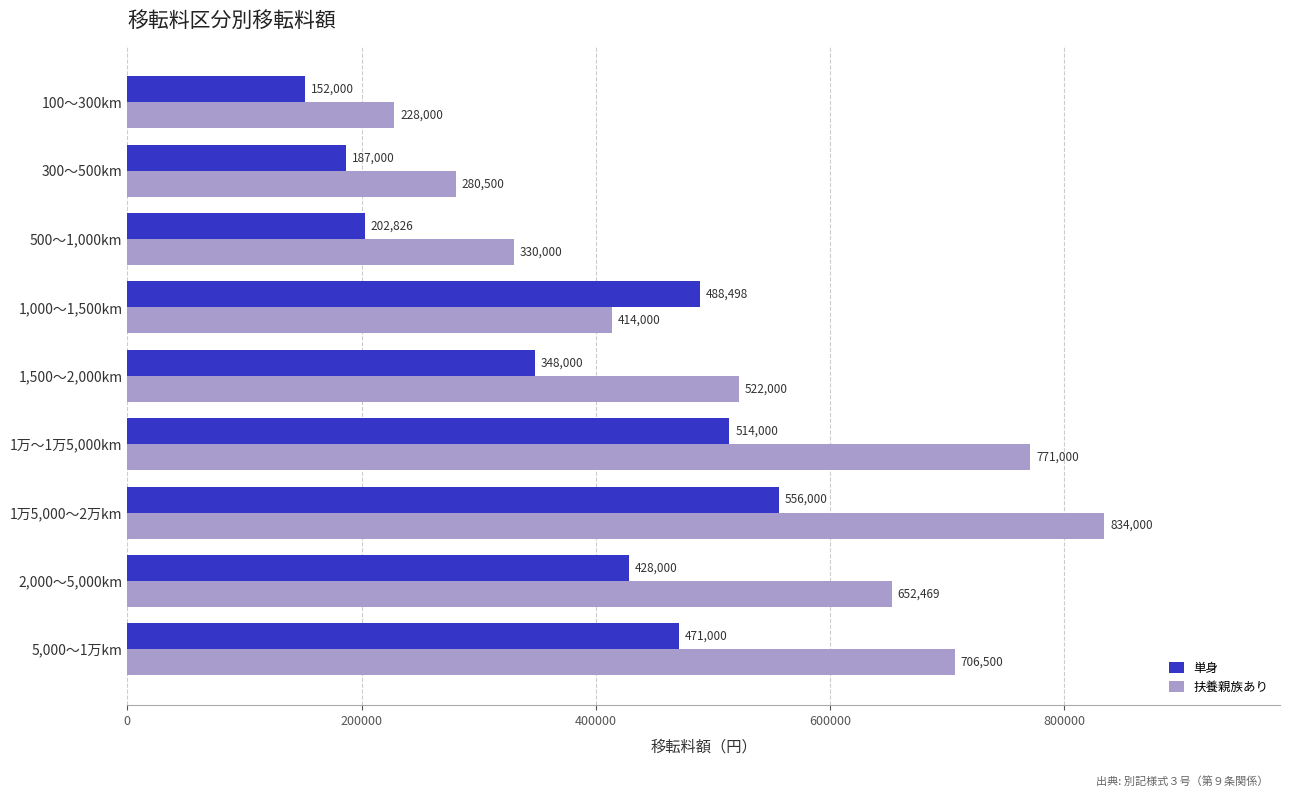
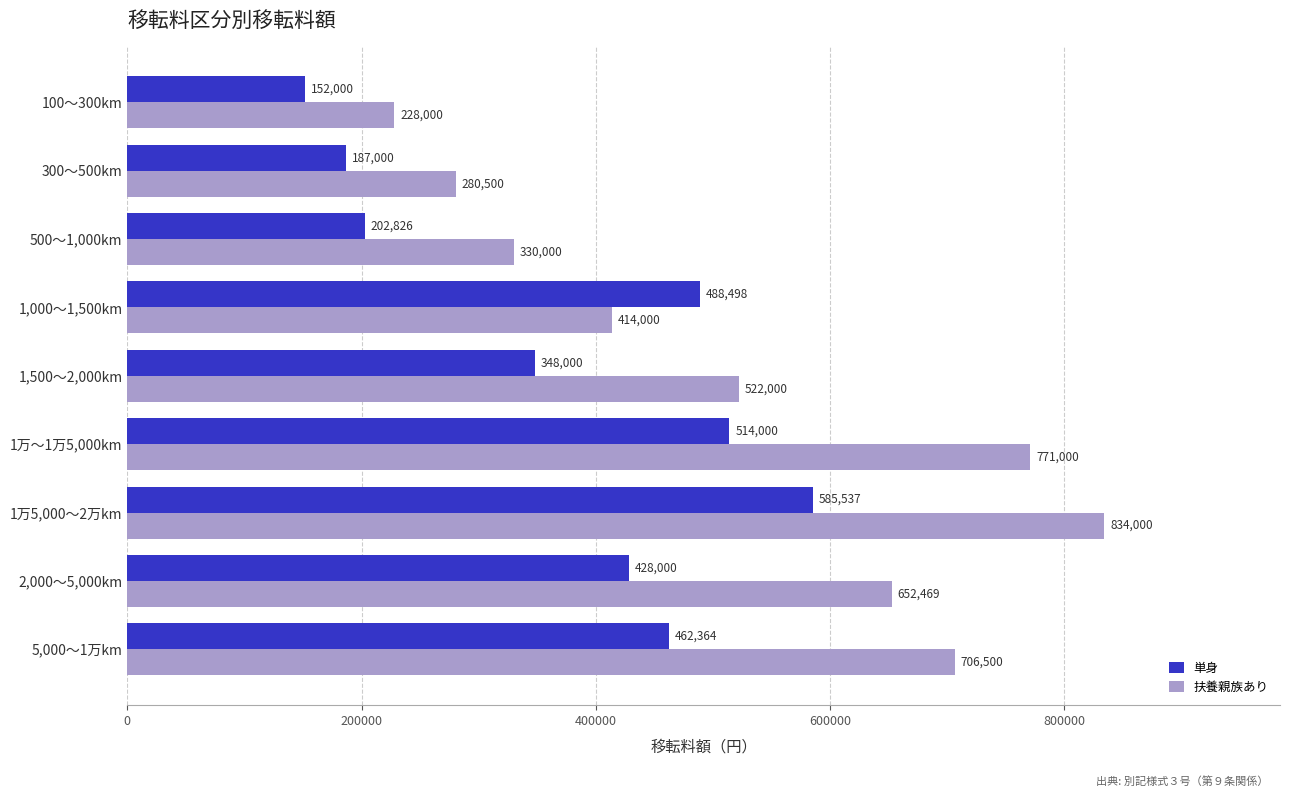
単身, 1万5,000～2万km: 556,000 -> 585,537
単身, 5,000～1万km: 471,000 -> 462,364
